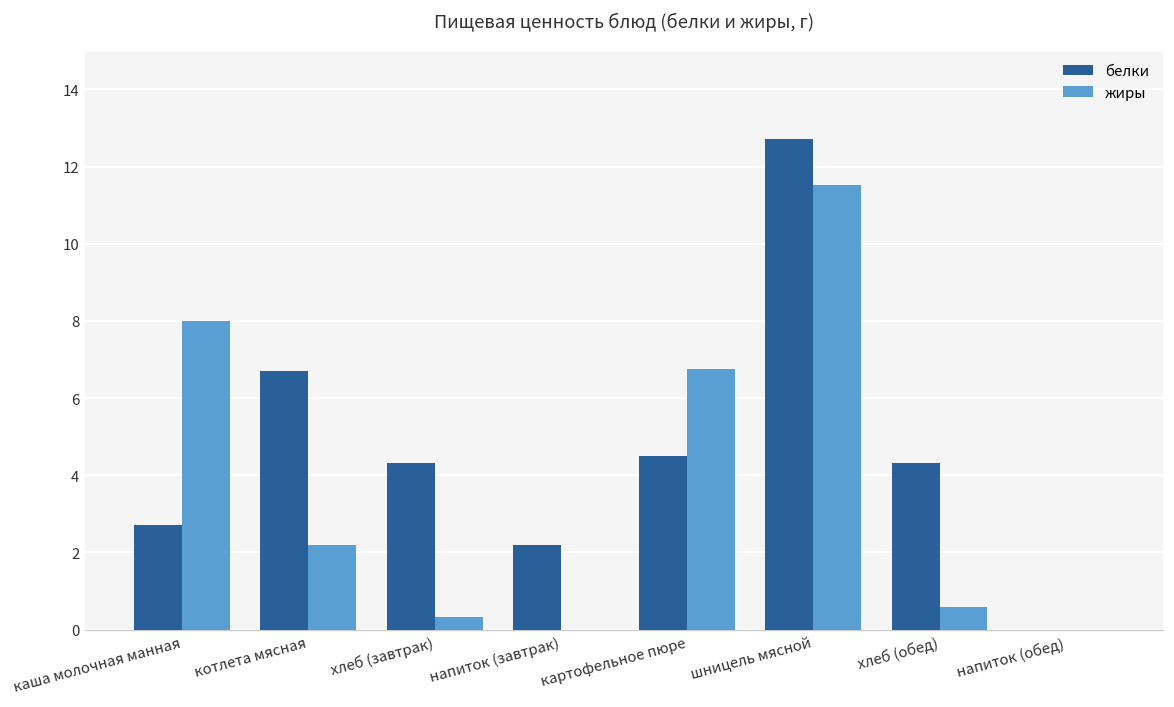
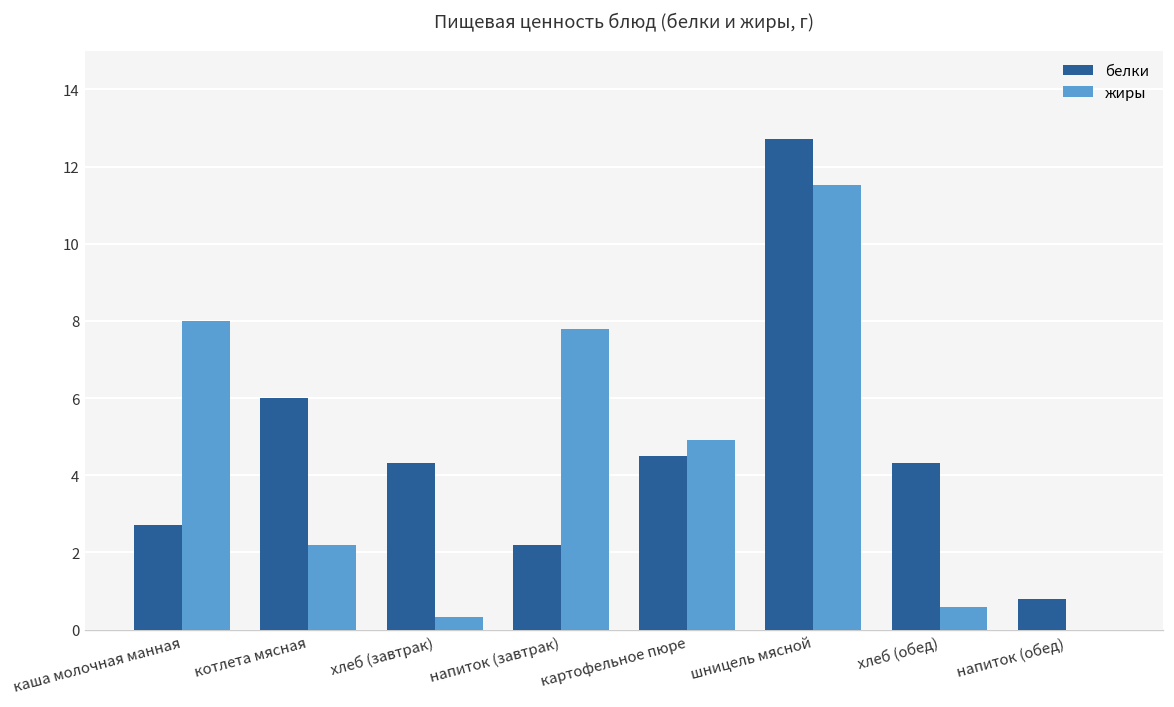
белки, котлета мясная: 6.7 -> 6.0
жиры, напиток (завтрак): 0.0 -> 7.8
жиры, картофельное пюре: 6.8 -> 4.9
белки, напиток (обед): 0.0 -> 0.8
